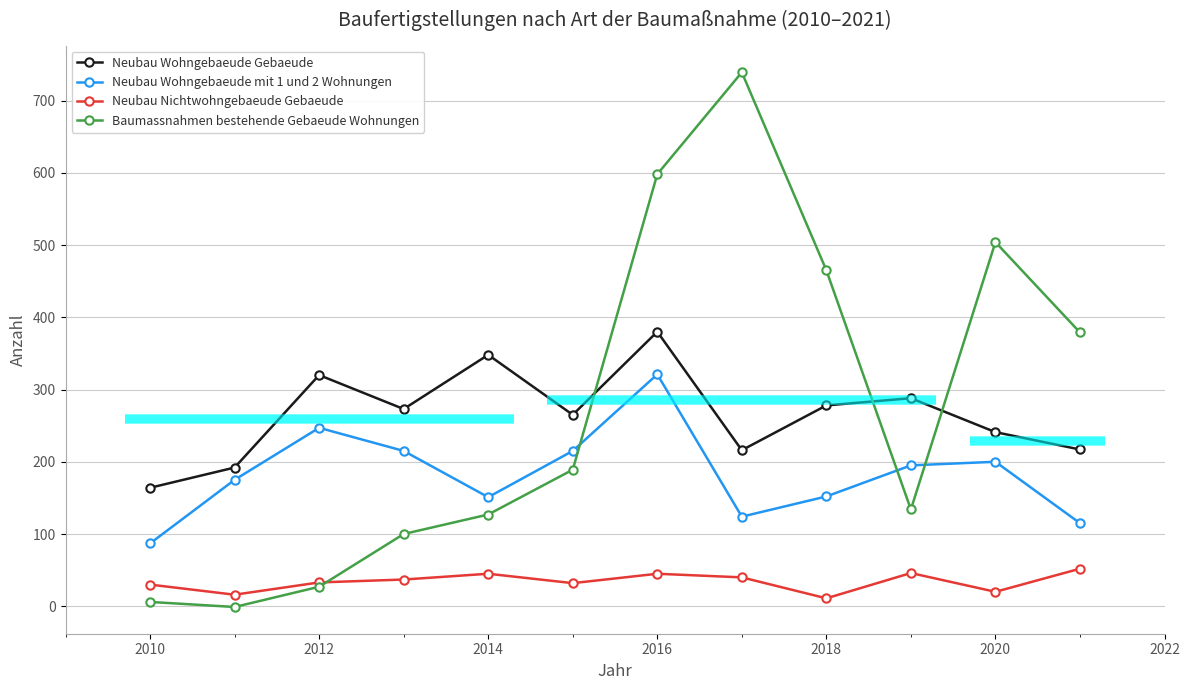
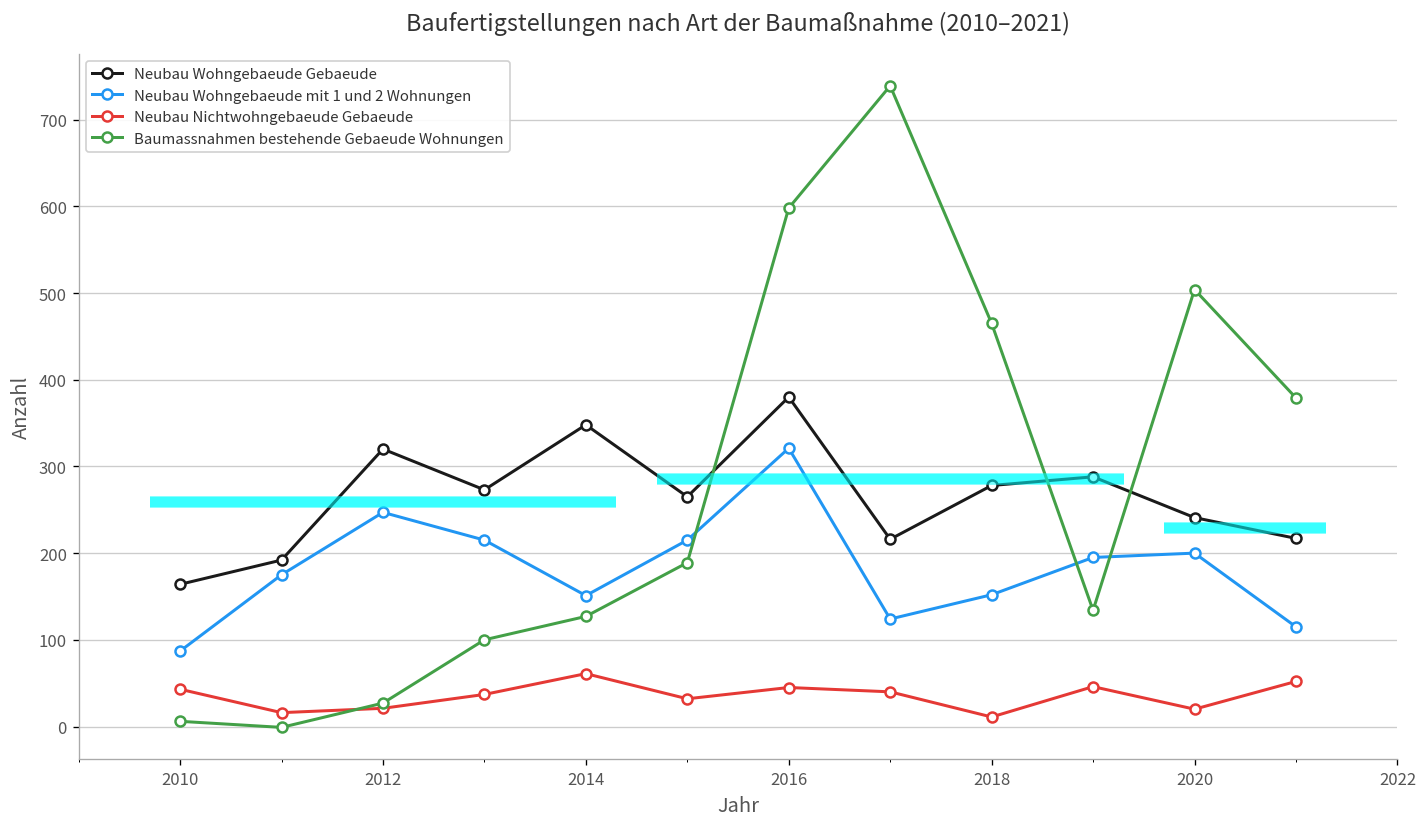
Neubau Nichtwohngebaeude Gebaeude, 2010: 30 -> 40
Neubau Nichtwohngebaeude Gebaeude, 2012: 30 -> 20
Neubau Nichtwohngebaeude Gebaeude, 2014: 50 -> 60
